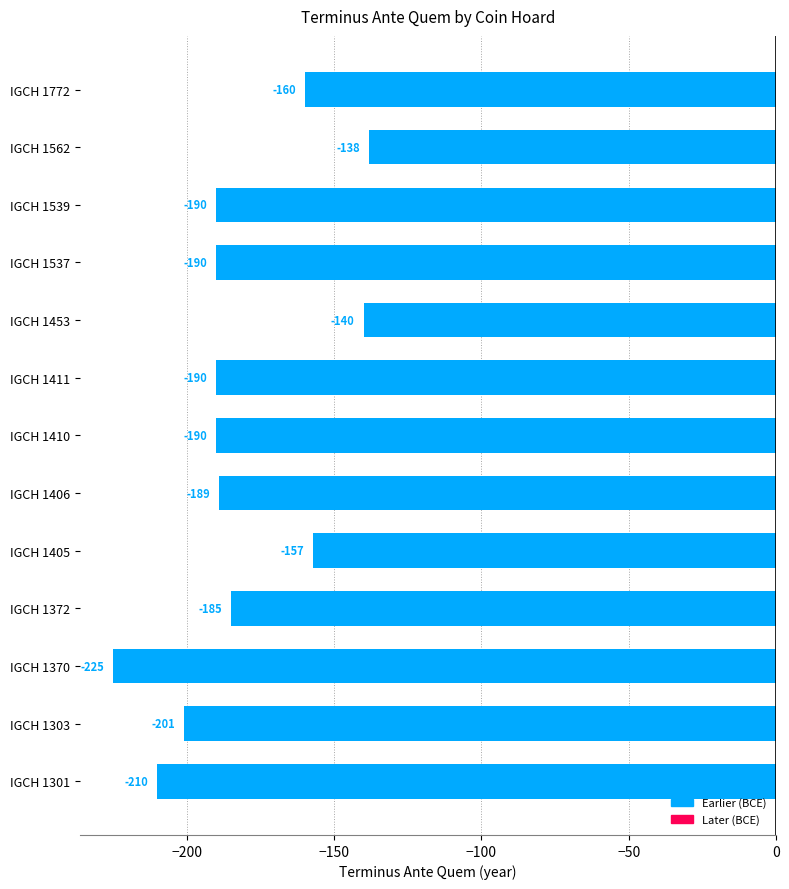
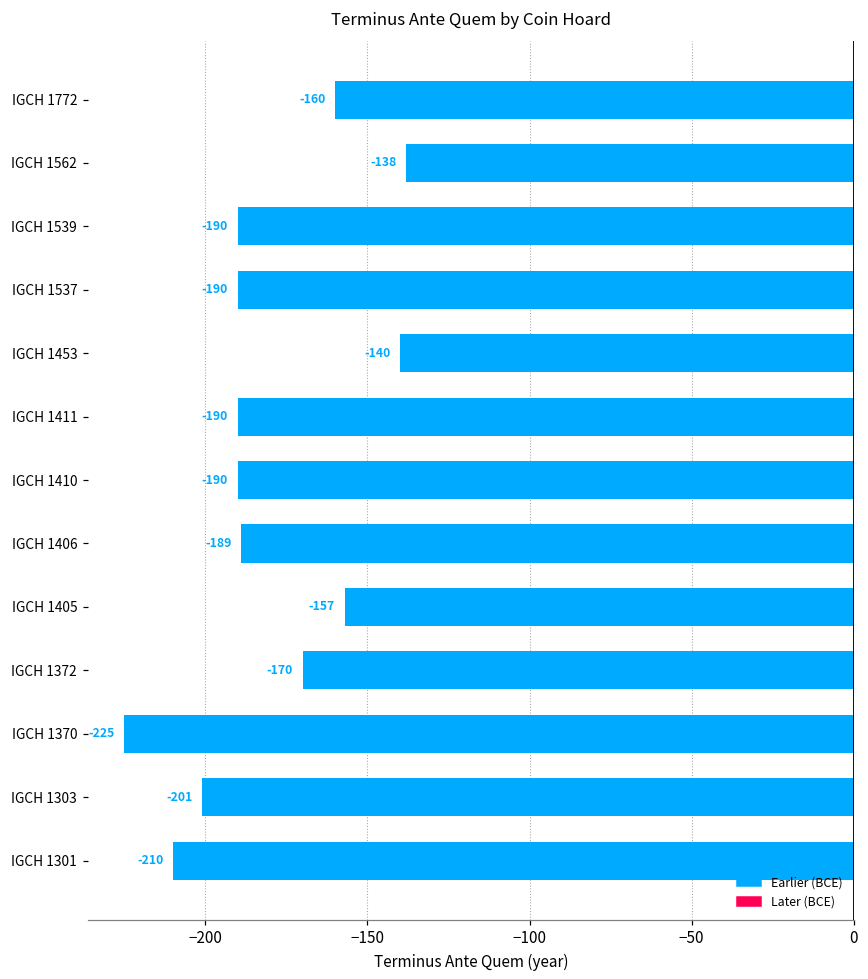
IGCH 1372: -185 -> -170
